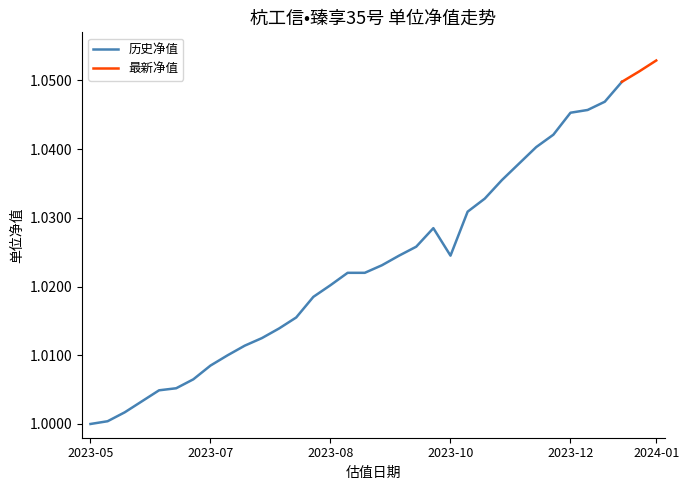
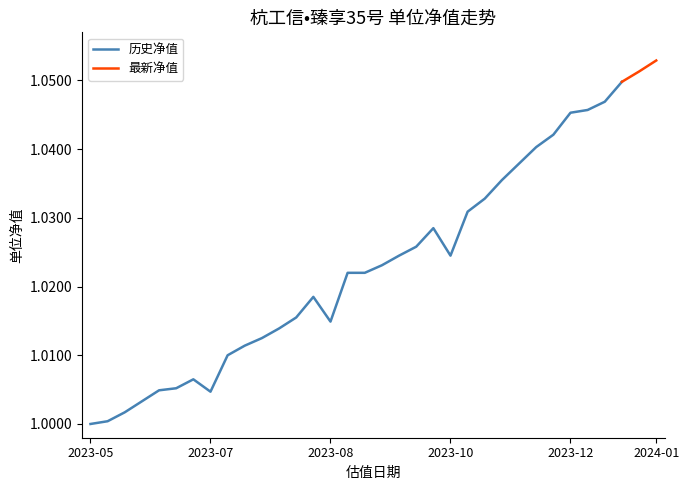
历史净值, 2023-07: 1.009 -> 1.005
历史净值, 2023-08: 1.020 -> 1.015
